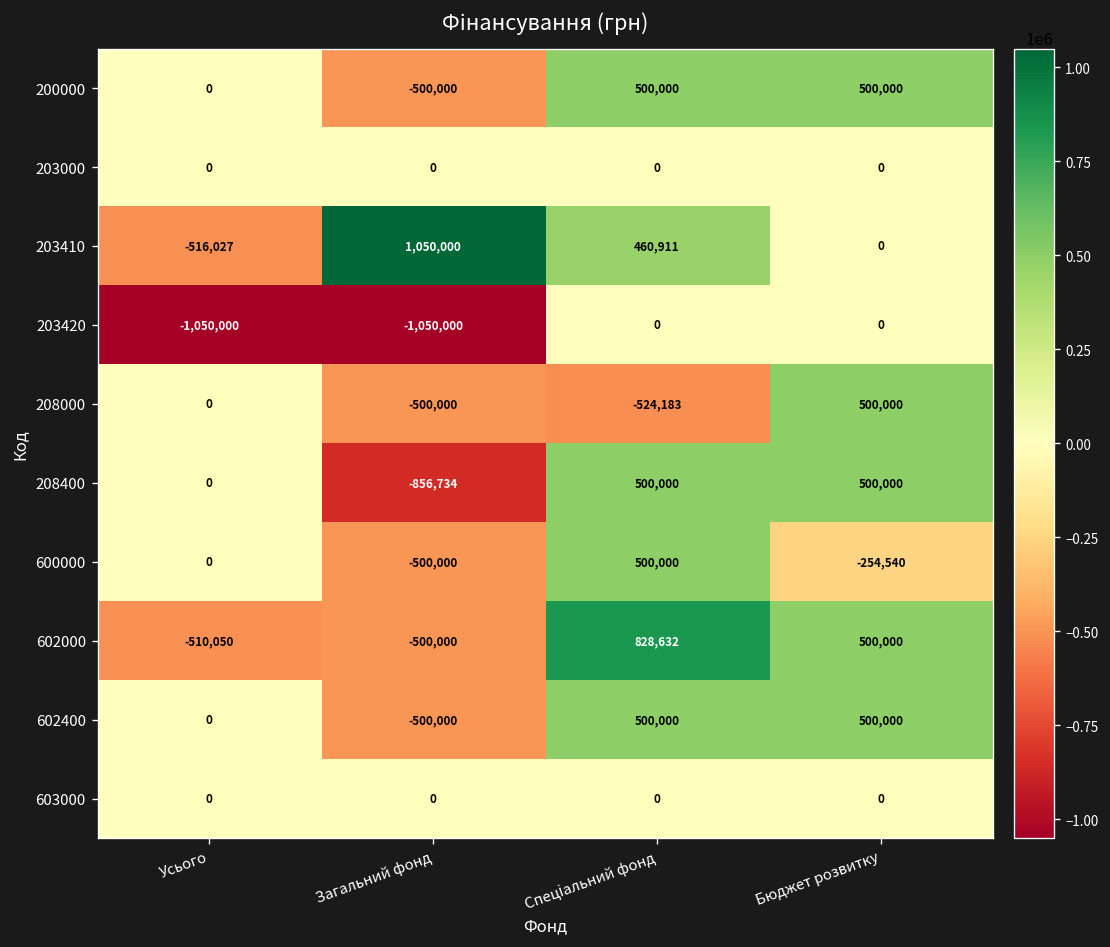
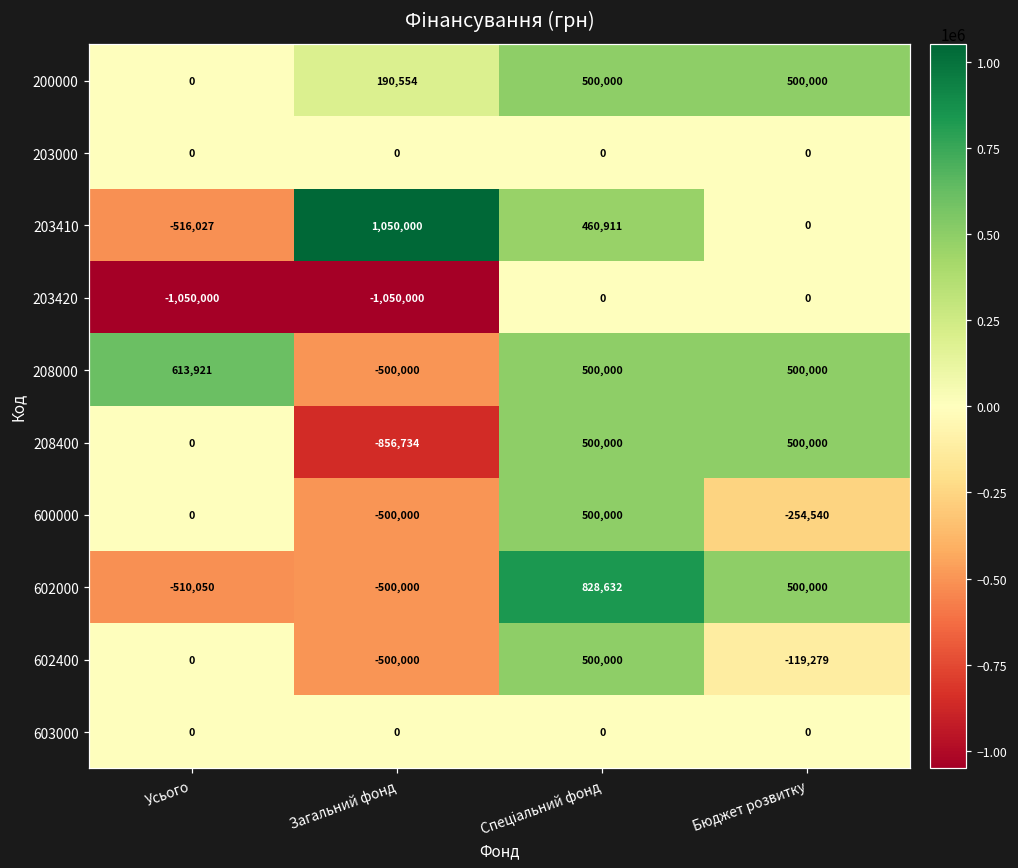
200000, Загальний фонд: -500,000 -> 190,554
208000, Усього: 0 -> 613,921
208000, Спеціальний фонд: -524,183 -> 500,000
602400, Бюджет розвитку: 500,000 -> -119,279
